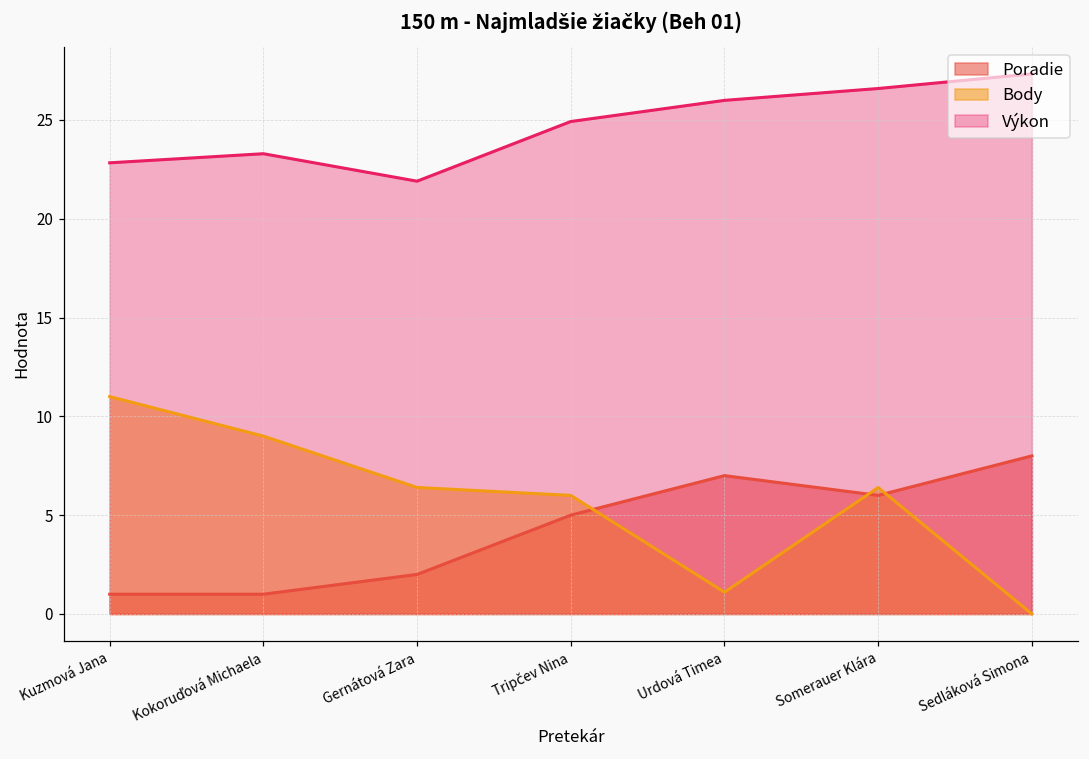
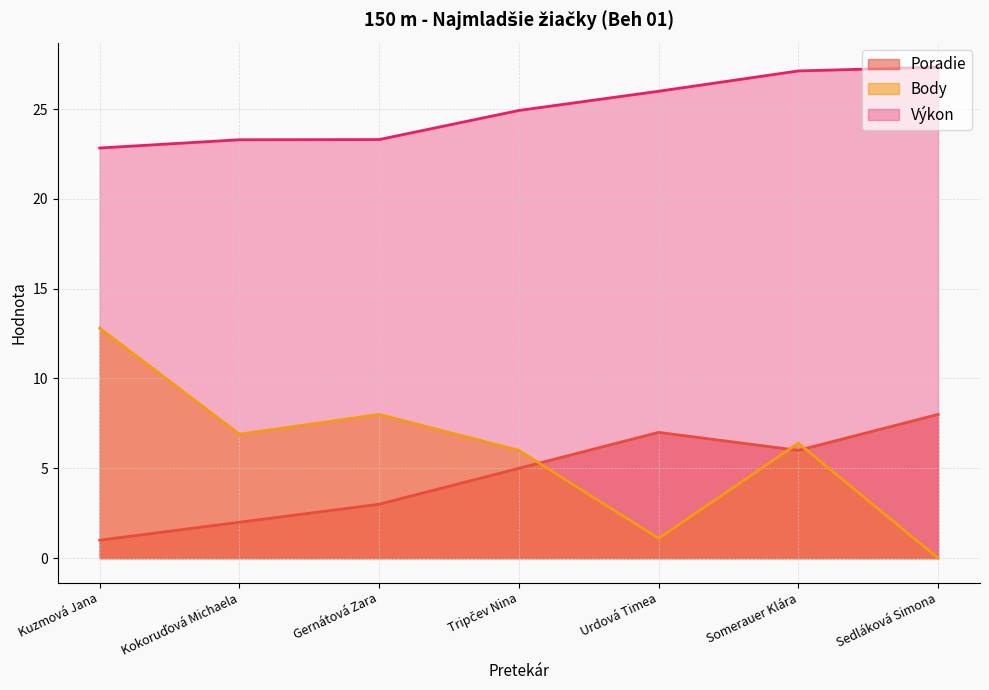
Body, Kuzmová Jana: 11.0 -> 12.8
Poradie, Kokoruďová Michaela: 1 -> 2
Body, Kokoruďová Michaela: 9.0 -> 6.9
Poradie, Gernátová Zara: 2 -> 3
Body, Gernátová Zara: 6.4 -> 8.0
Výkon, Gernátová Zara: 21.9 -> 23.3
Výkon, Somerauer Klára: 26.6 -> 27.1
